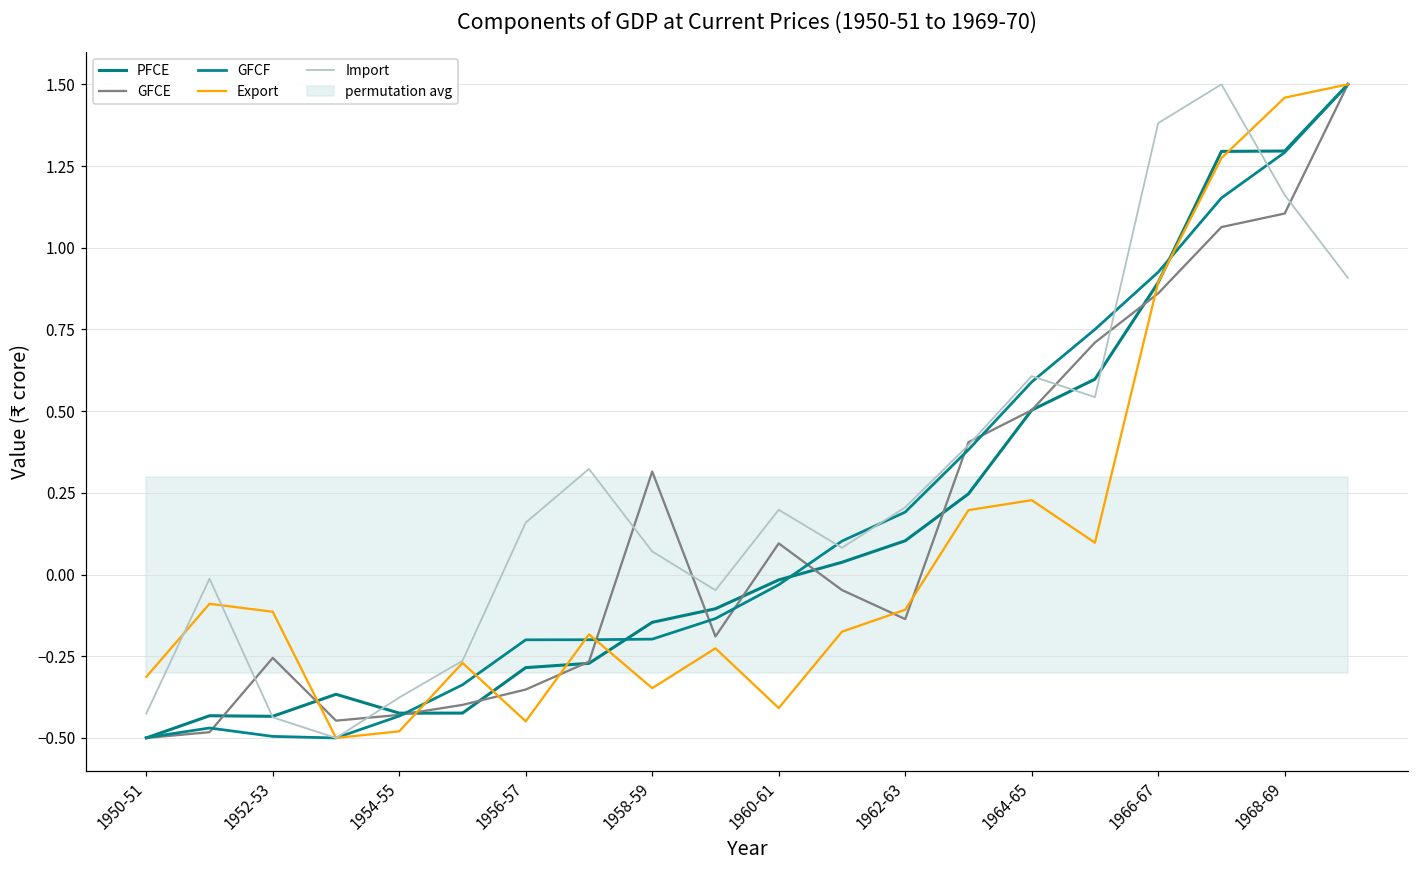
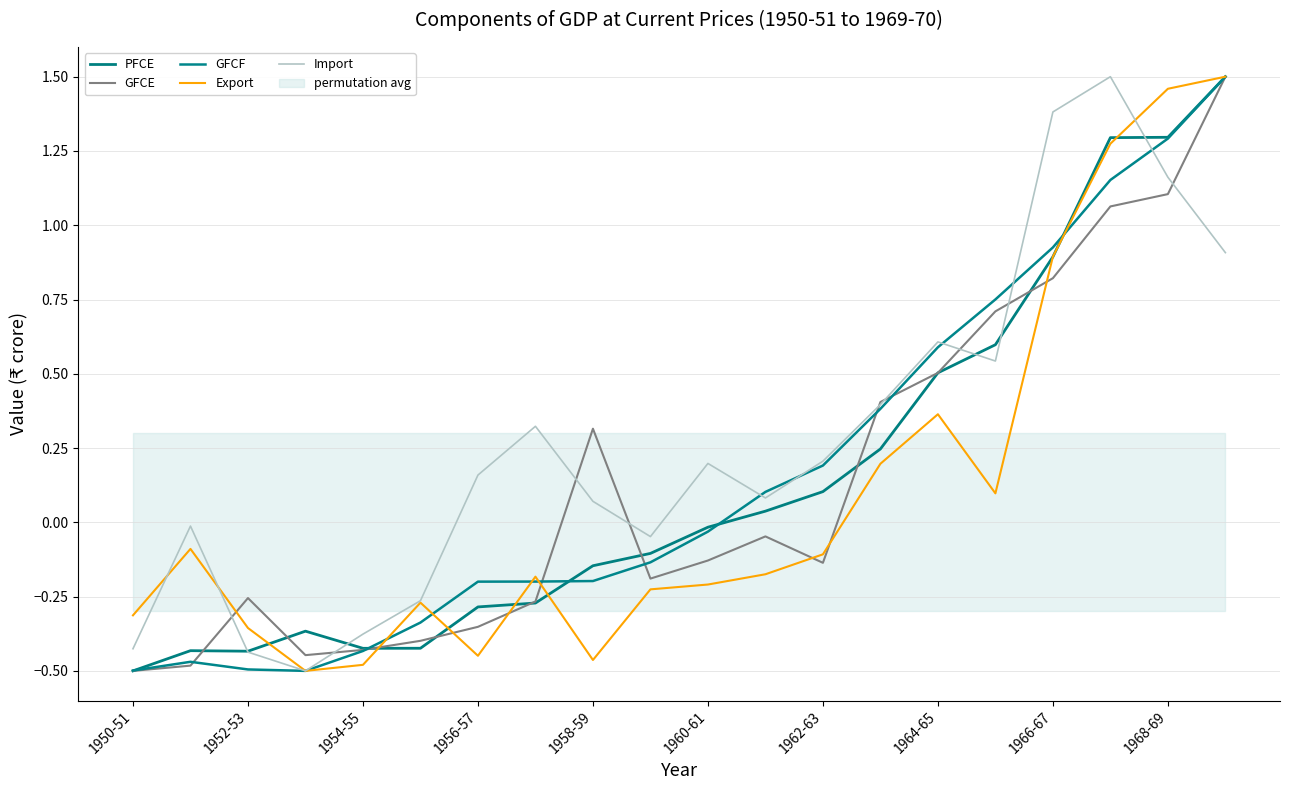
Export, 1952-53: -0.11 -> -0.36
Export, 1958-59: -0.35 -> -0.46
GFCE, 1960-61: 0.10 -> -0.13
Export, 1960-61: -0.41 -> -0.21
Export, 1964-65: 0.23 -> 0.36
GFCE, 1966-67: 0.86 -> 0.82
